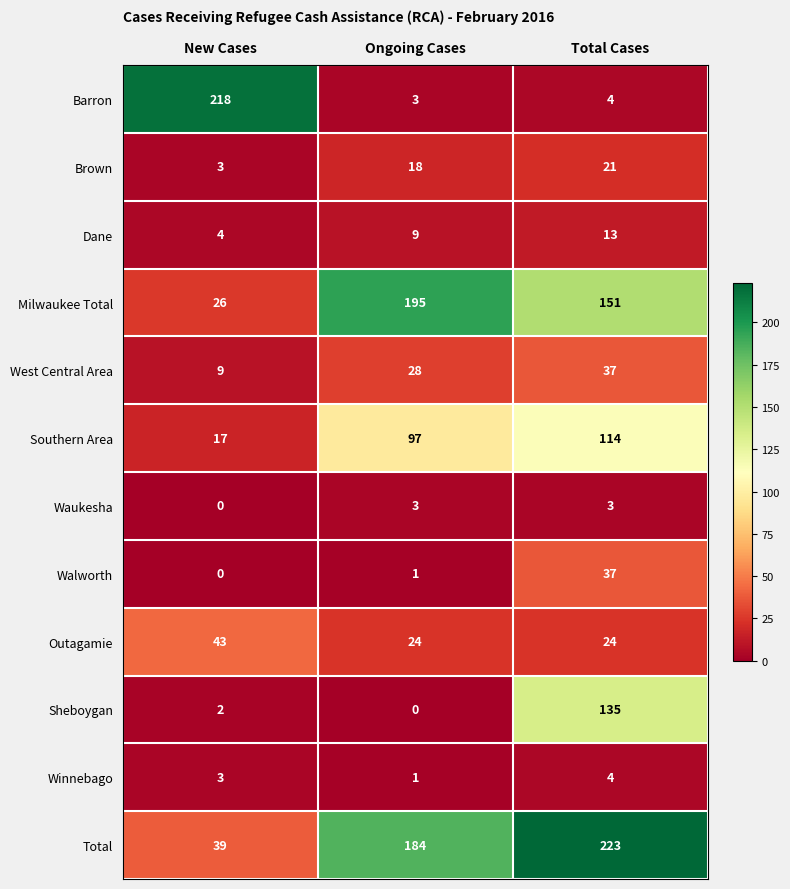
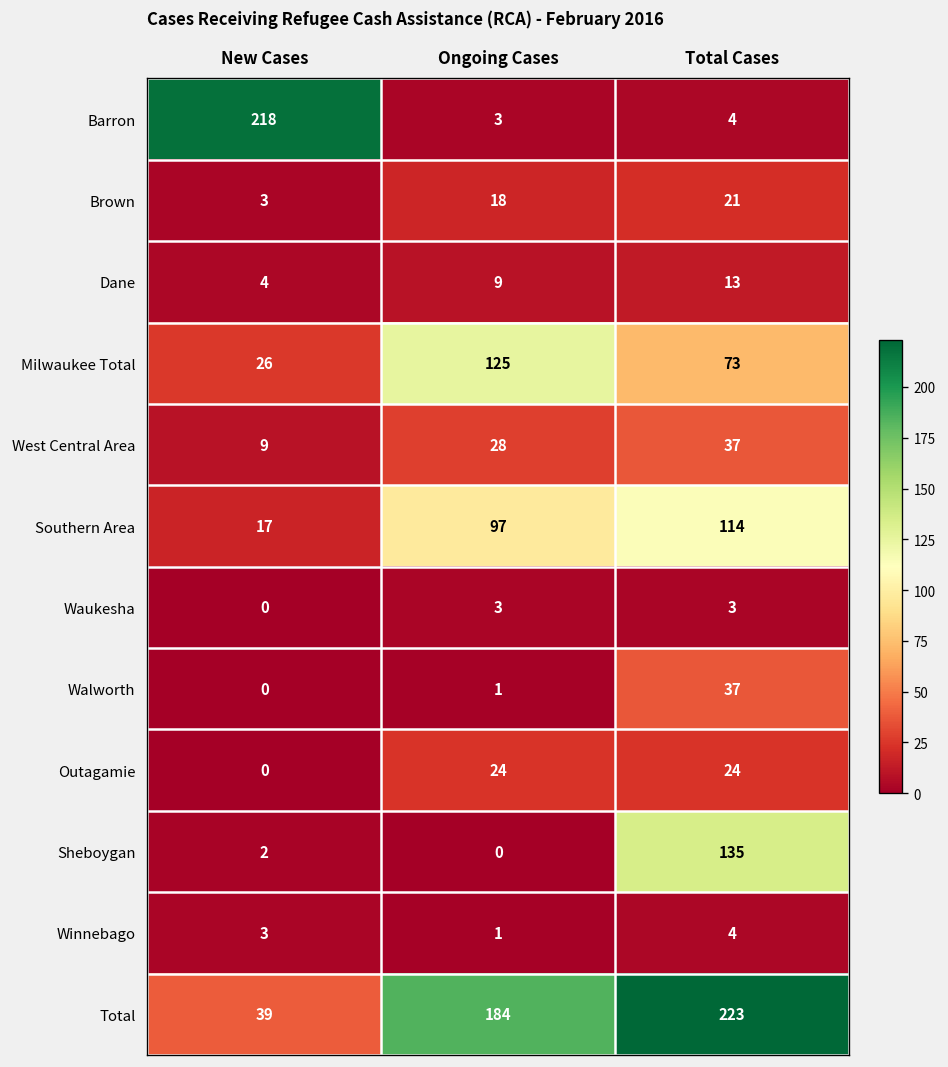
Milwaukee Total, Ongoing Cases: 195 -> 125
Milwaukee Total, Total Cases: 151 -> 73
Outagamie, New Cases: 43 -> 0
